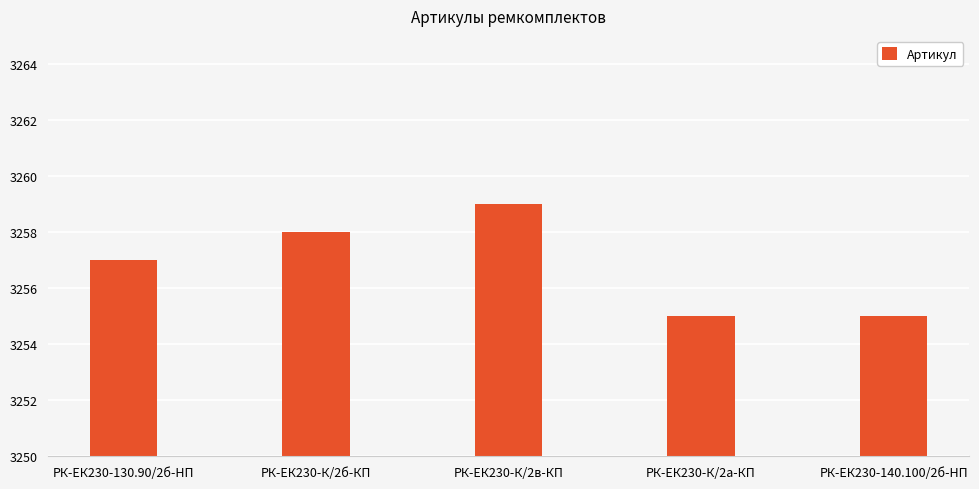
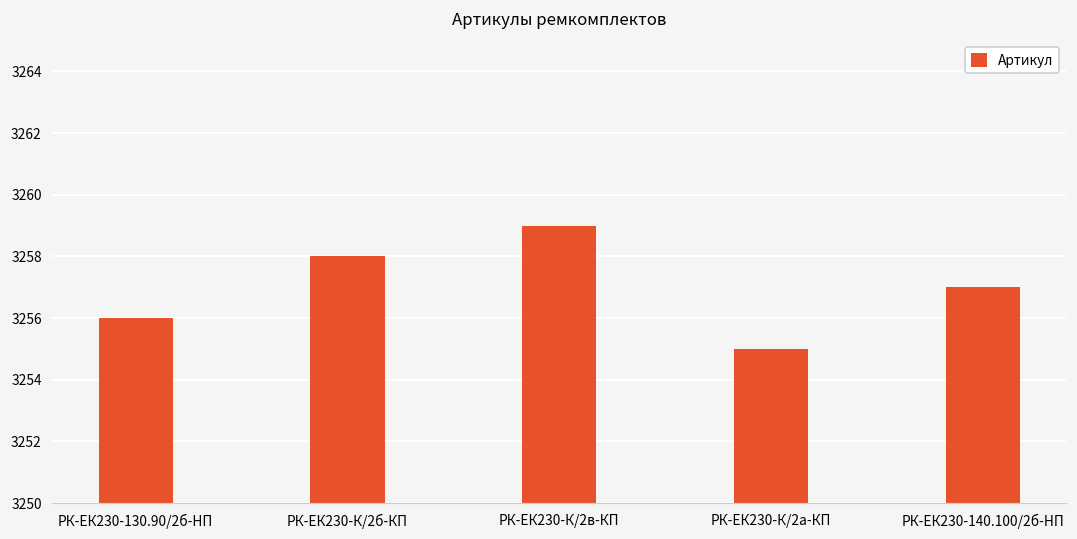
РК-ЕК230-130.90/2б-HП: 3257 -> 3256
РК-ЕК230-140.100/2б-HП: 3255 -> 3257
